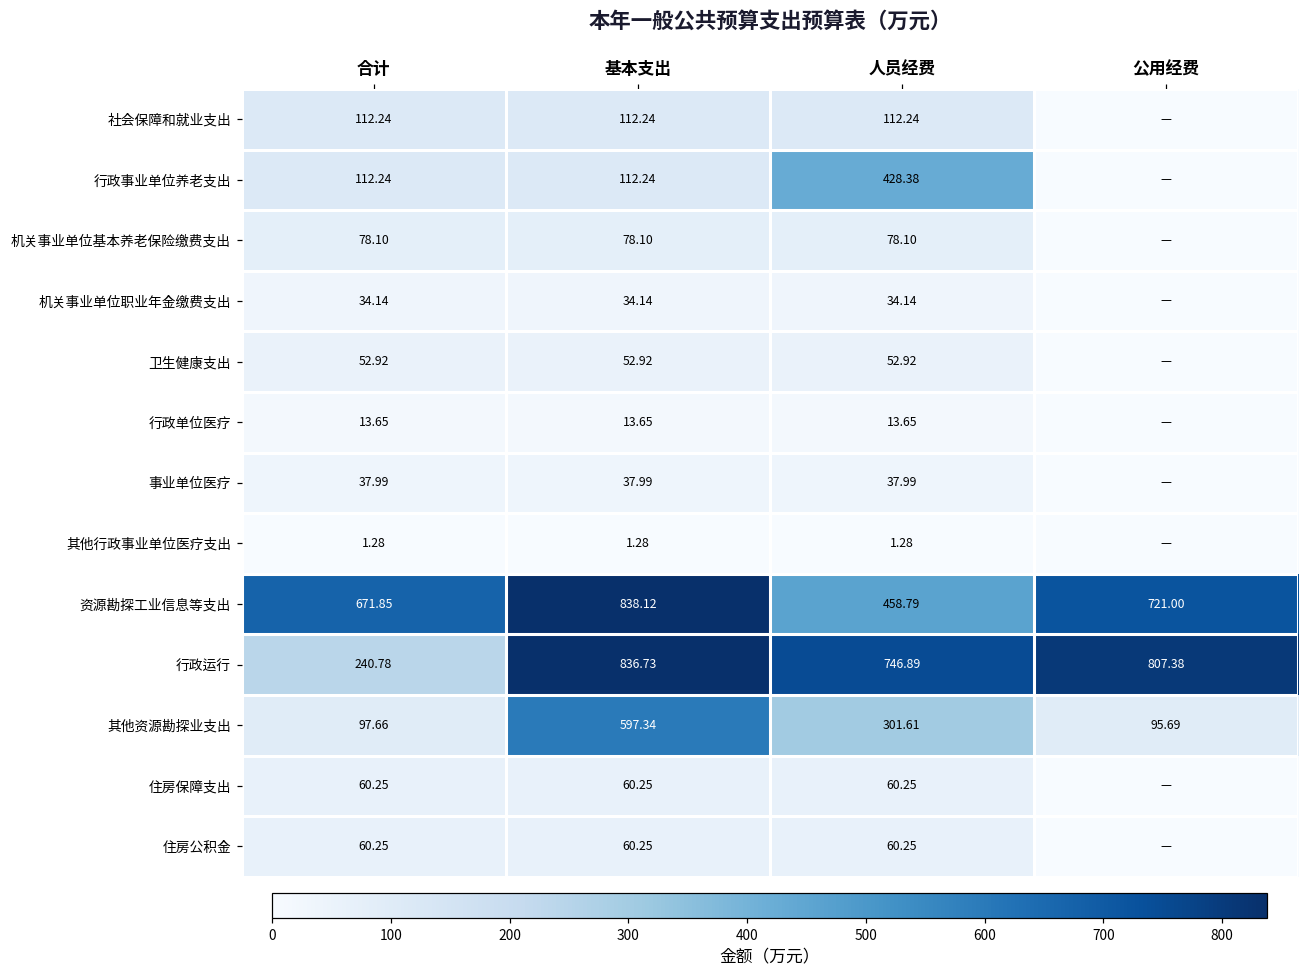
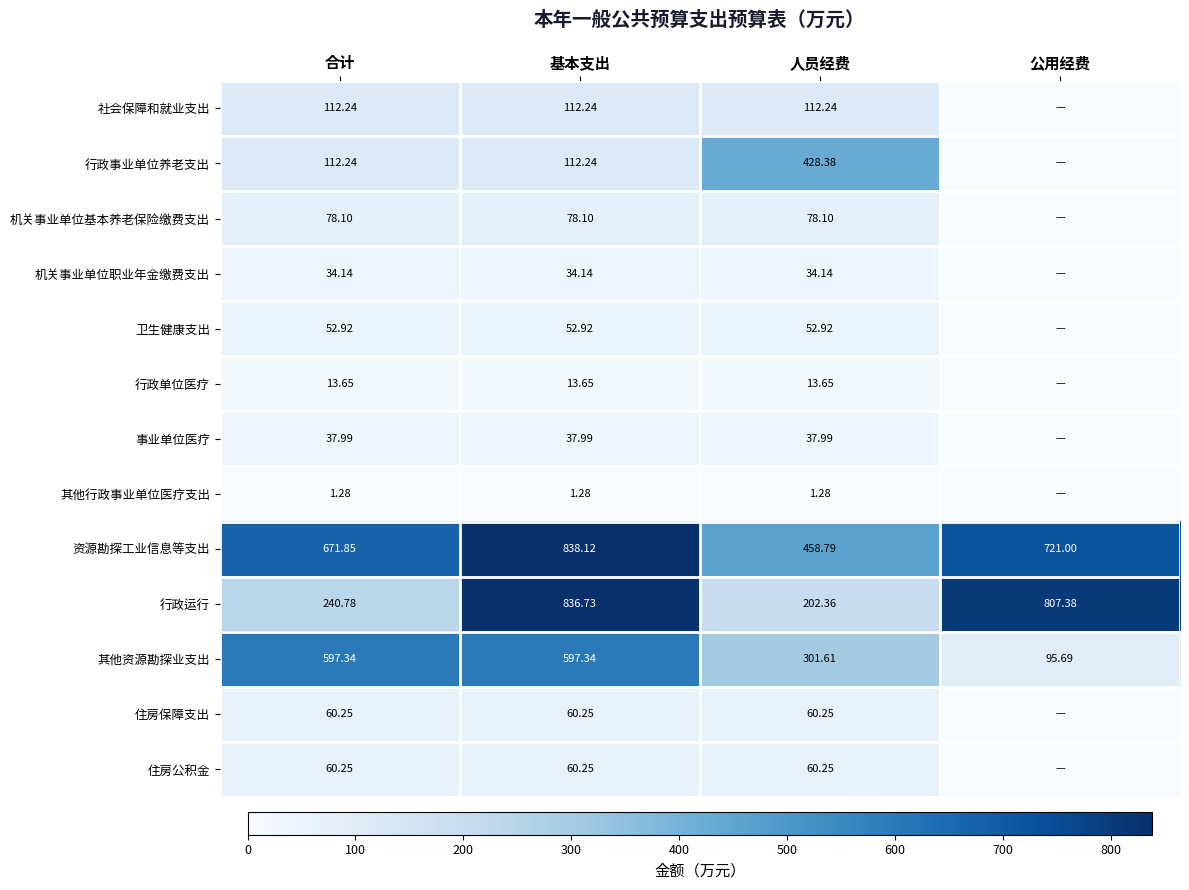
行政运行, 人员经费: 746.89 -> 202.36
其他资源勘探业支出, 合计: 97.66 -> 597.34
